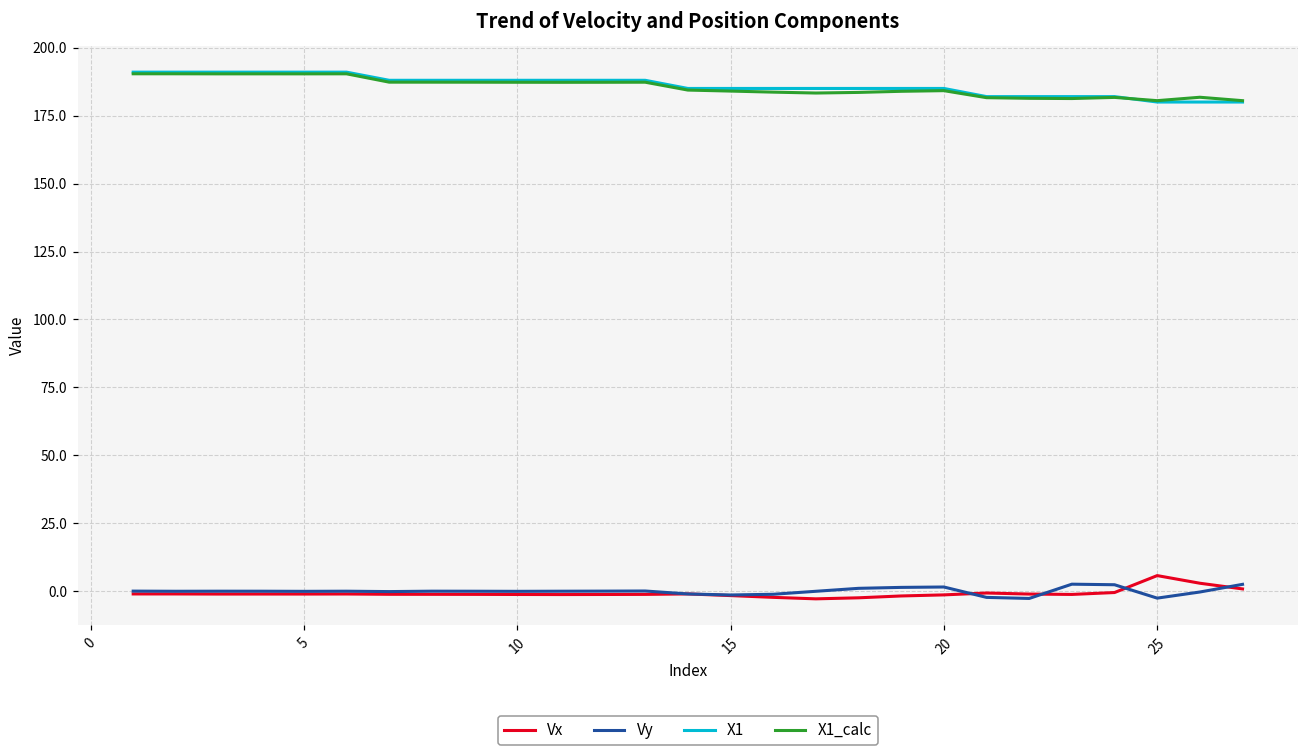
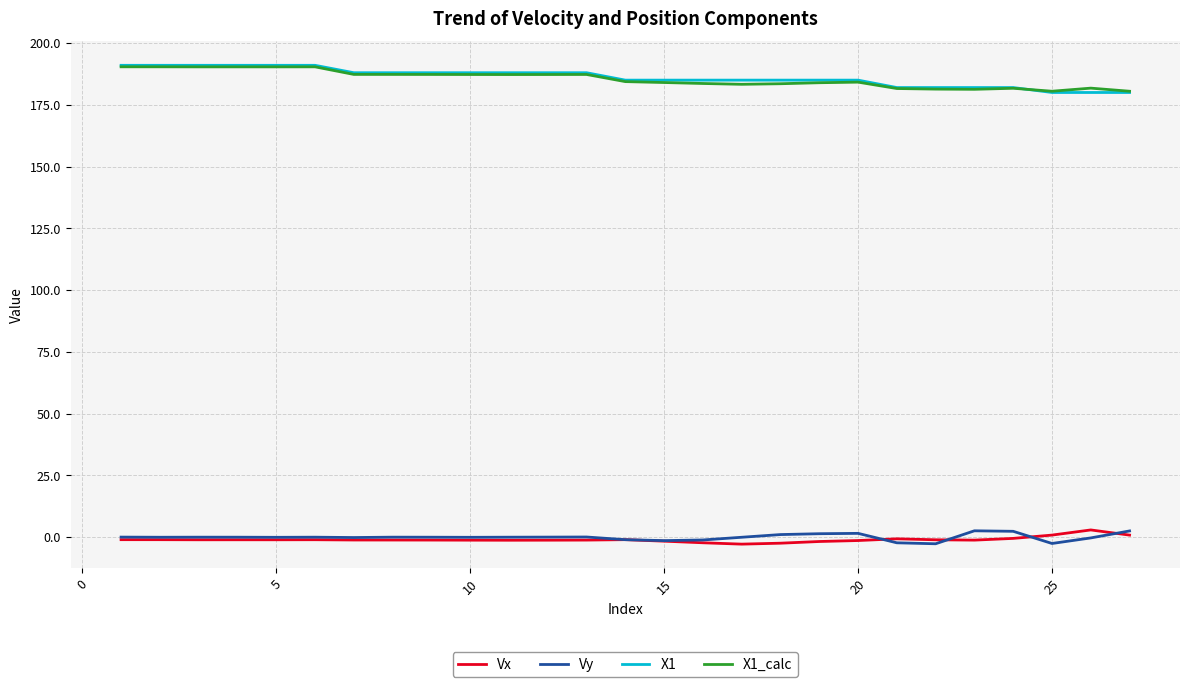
Vx, 25: 6 -> 1
